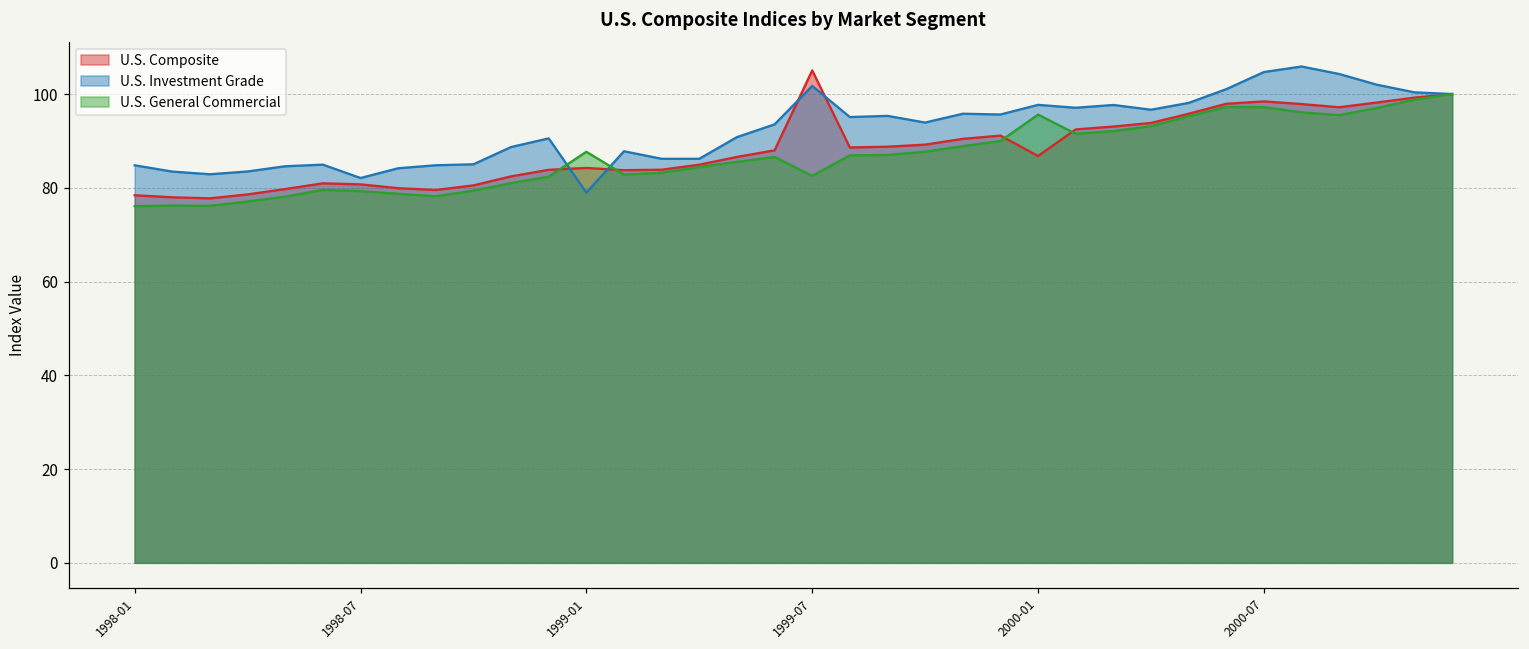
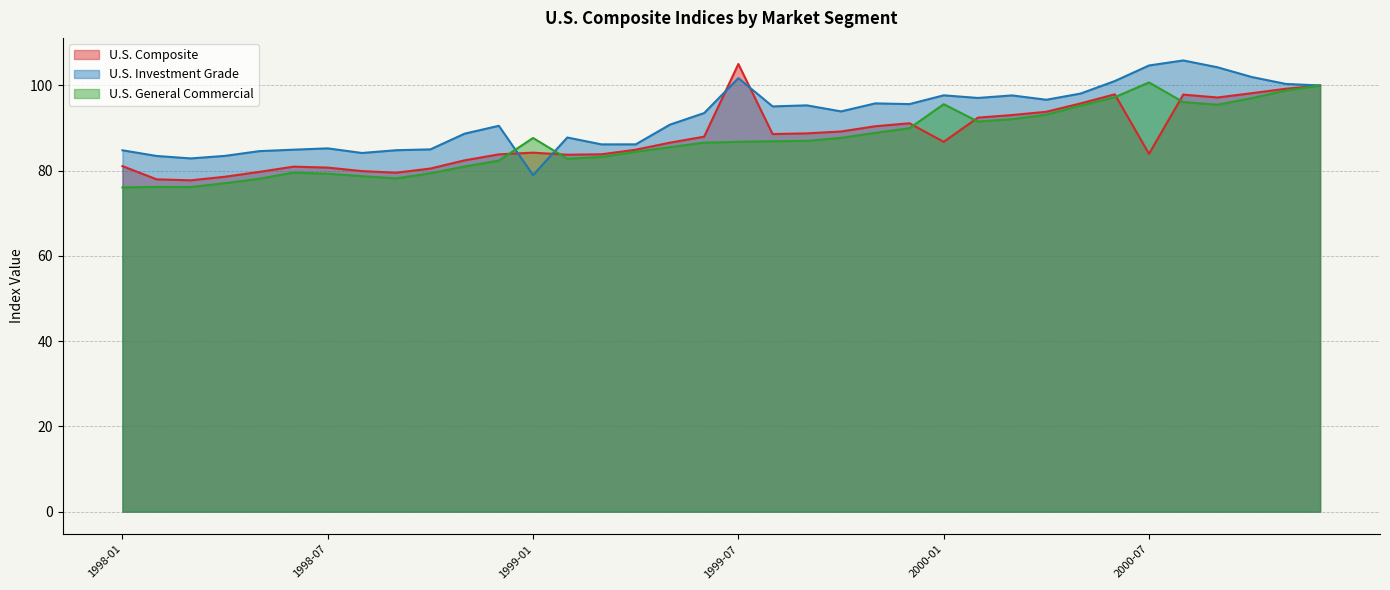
U.S. Composite, 1998-01: 78 -> 81
U.S. Investment Grade, 1998-07: 82 -> 85
U.S. General Commercial, 1999-07: 83 -> 87
U.S. Composite, 2000-07: 98 -> 84
U.S. General Commercial, 2000-07: 97 -> 101
